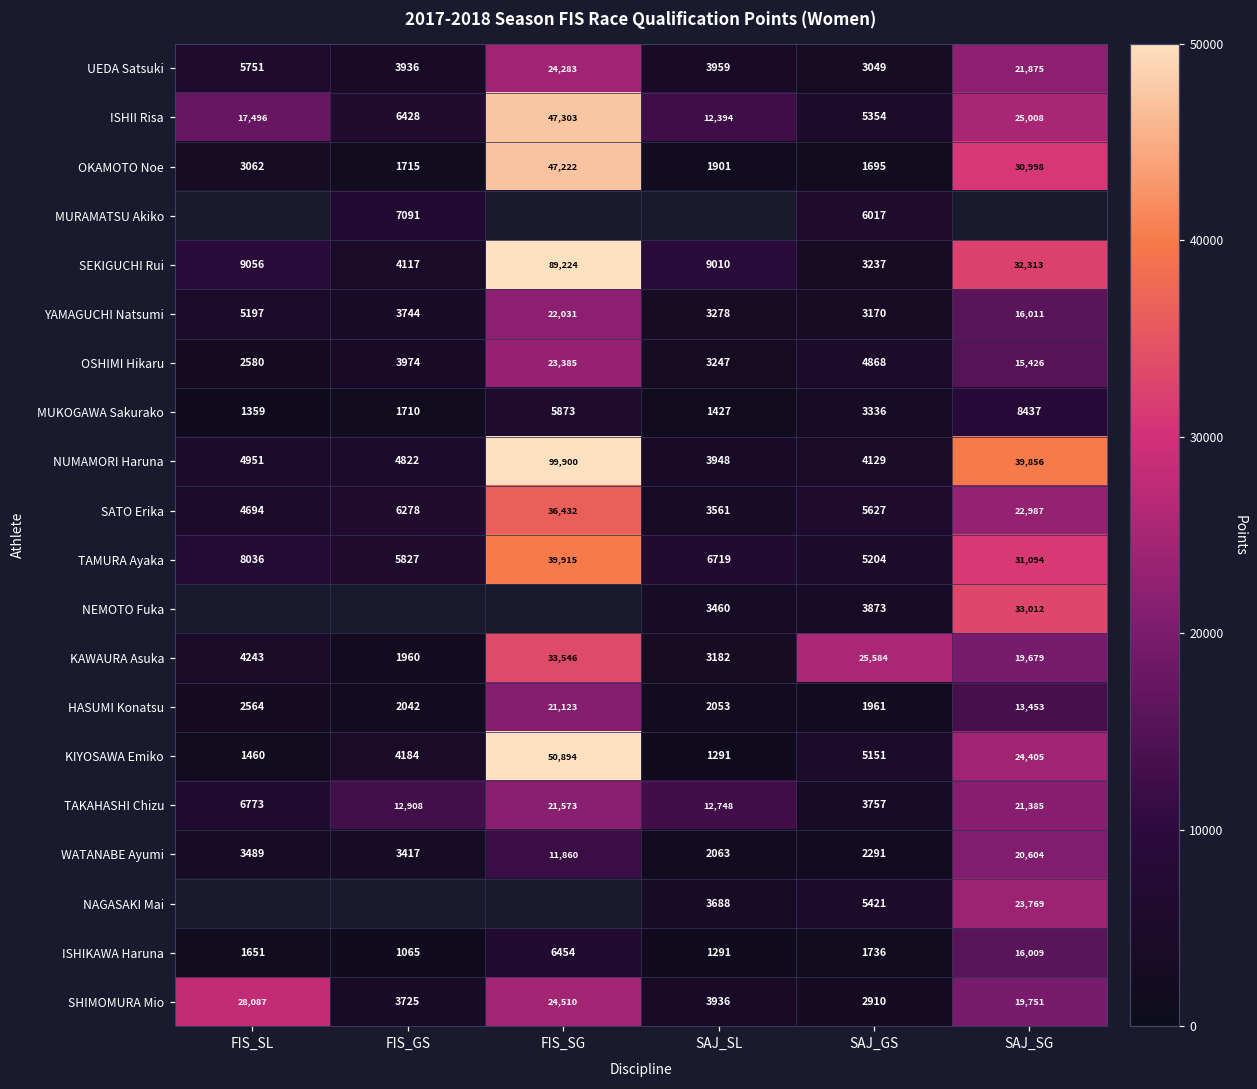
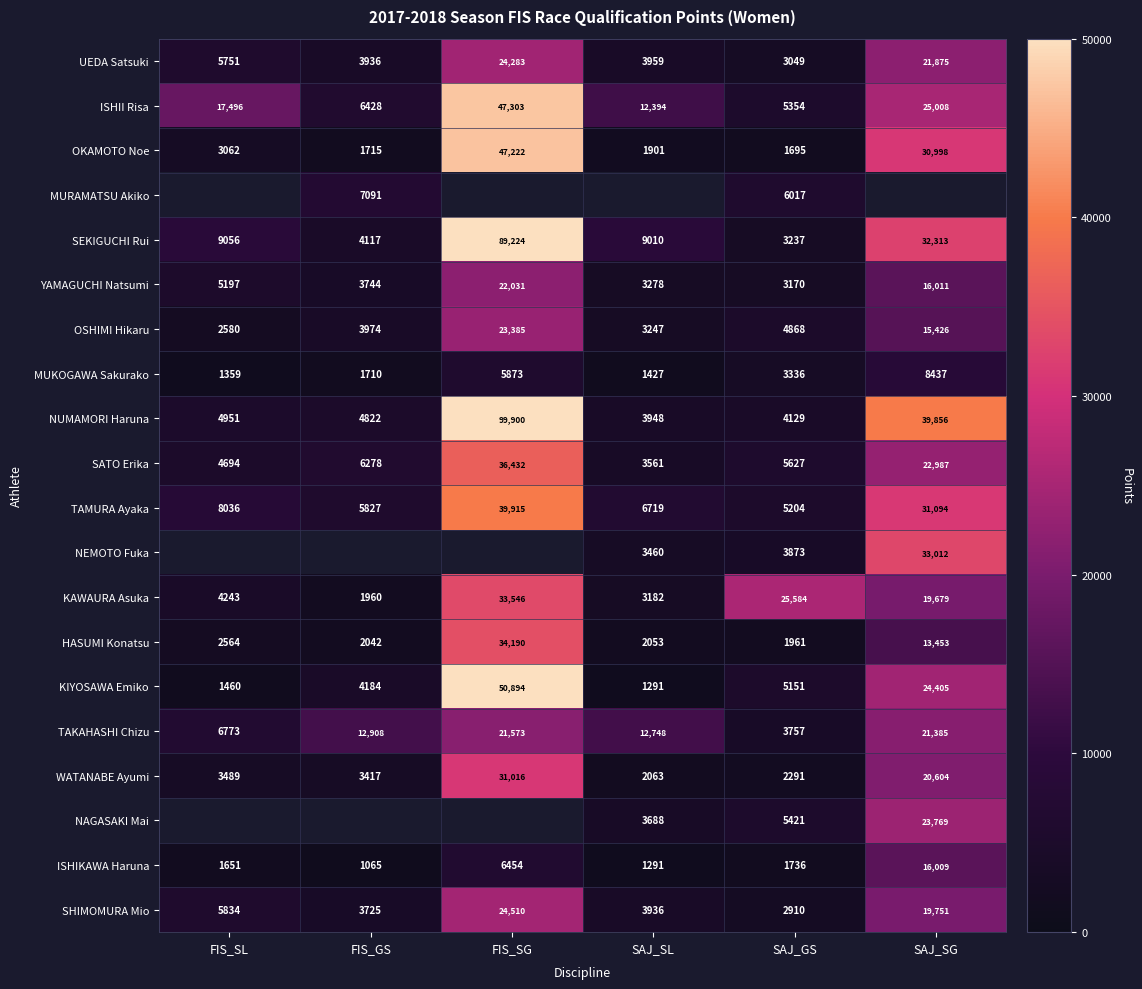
HASUMI Konatsu, FIS_SG: 21,123 -> 34,190
WATANABE Ayumi, FIS_SG: 11,860 -> 31,016
SHIMOMURA Mio, FIS_SL: 28,087 -> 5834
